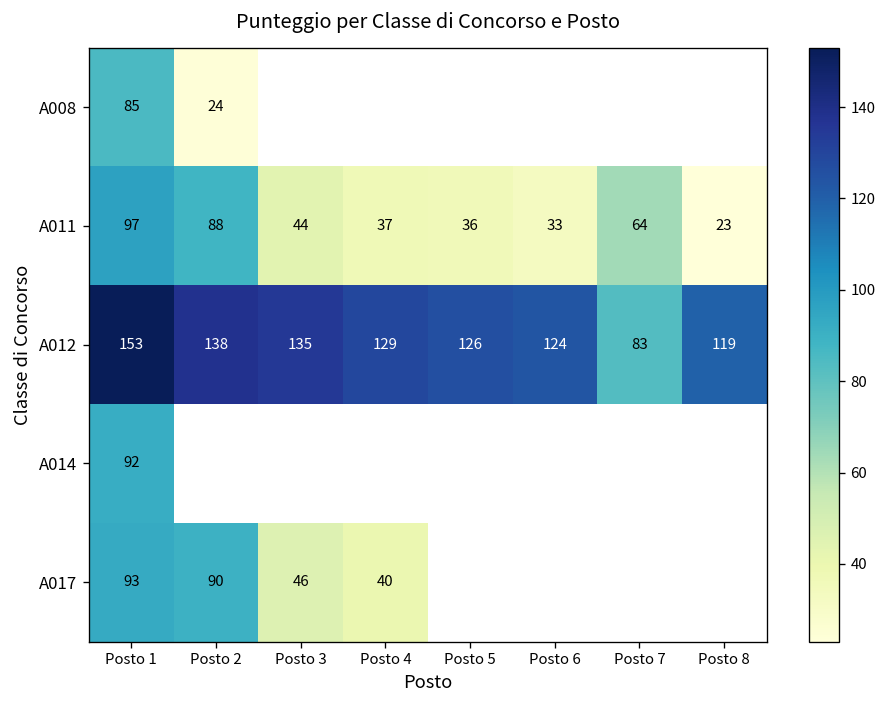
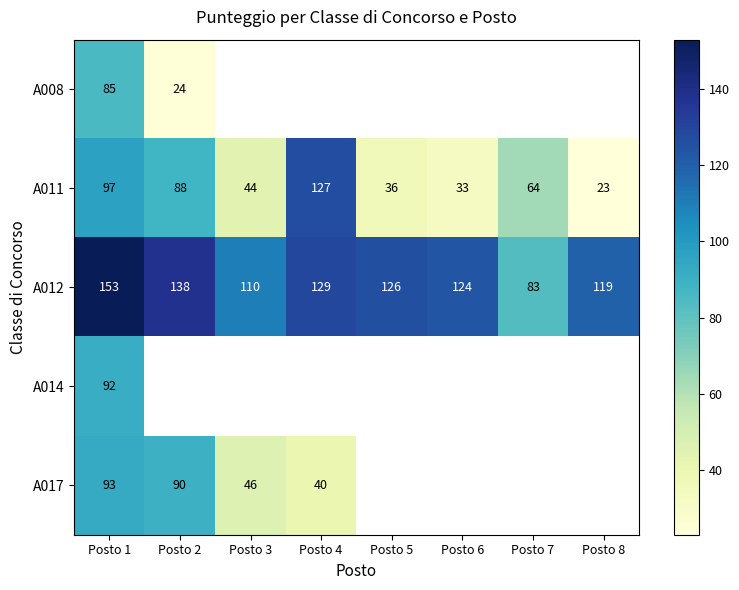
A011, Posto 4: 37 -> 127
A012, Posto 3: 135 -> 110
